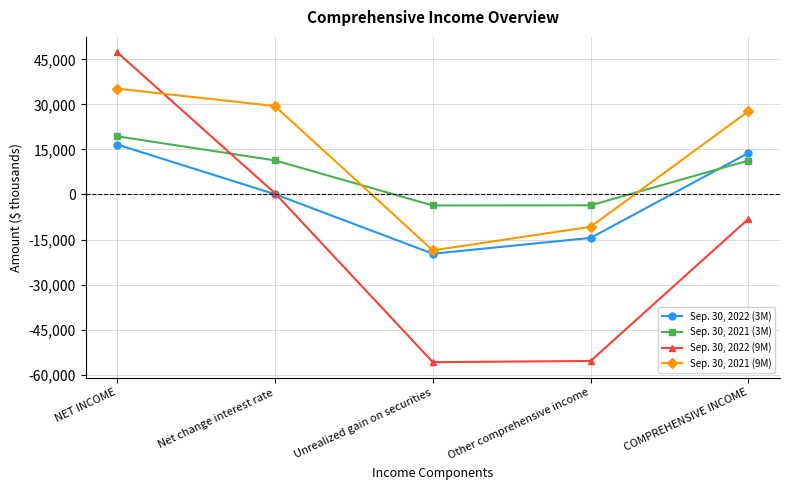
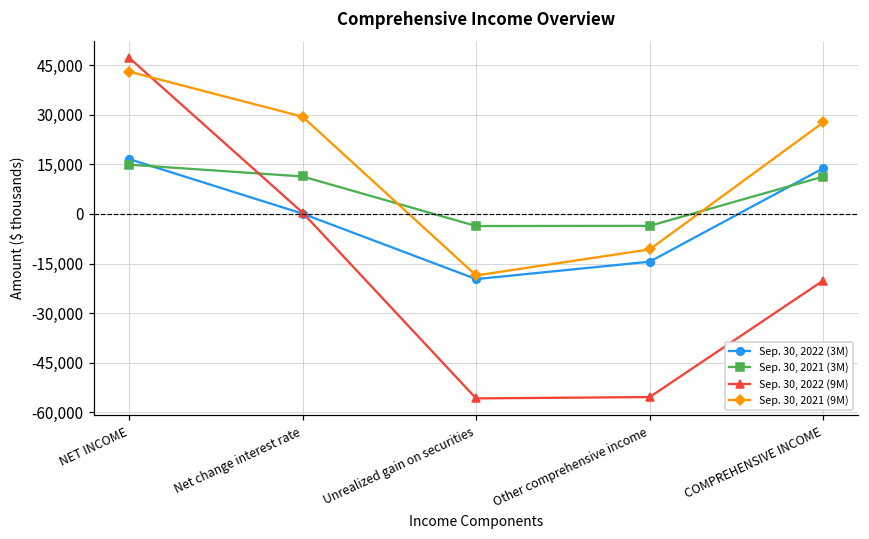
Sep. 30, 2021 (3M), NET INCOME: 19,000 -> 15,000
Sep. 30, 2021 (9M), NET INCOME: 35,000 -> 43,000
Sep. 30, 2022 (9M), COMPREHENSIVE INCOME: -8,000 -> -20,000
